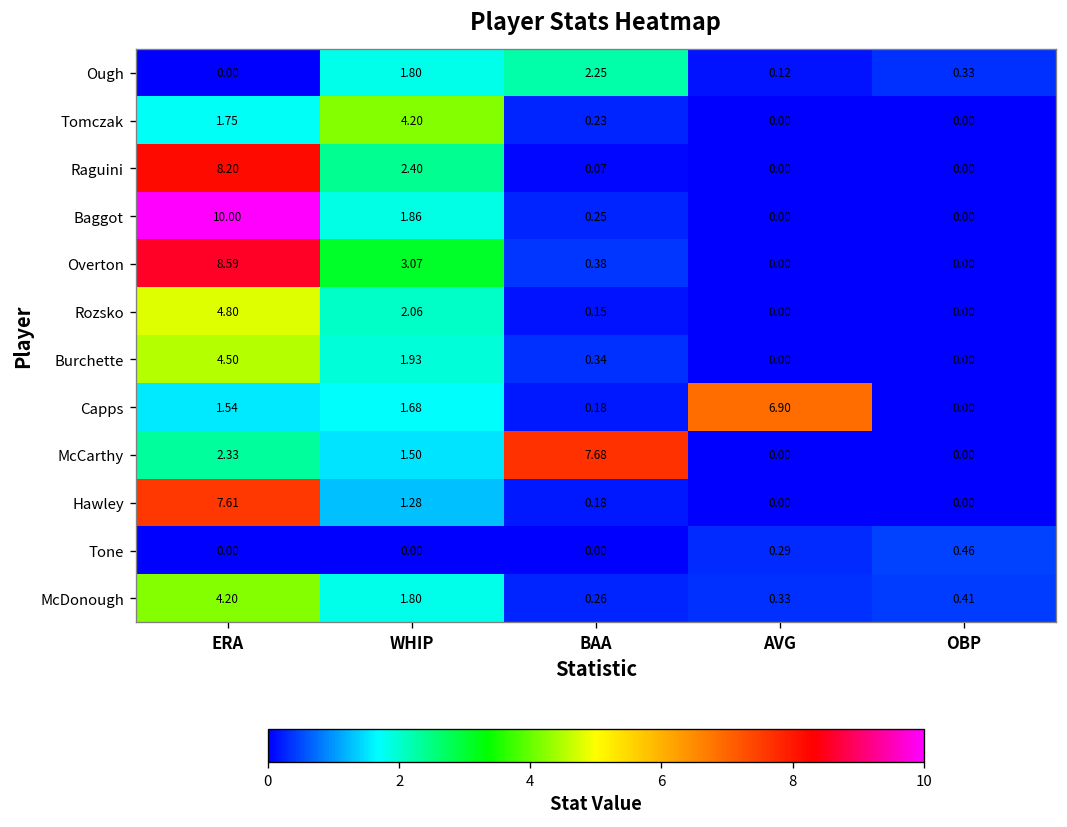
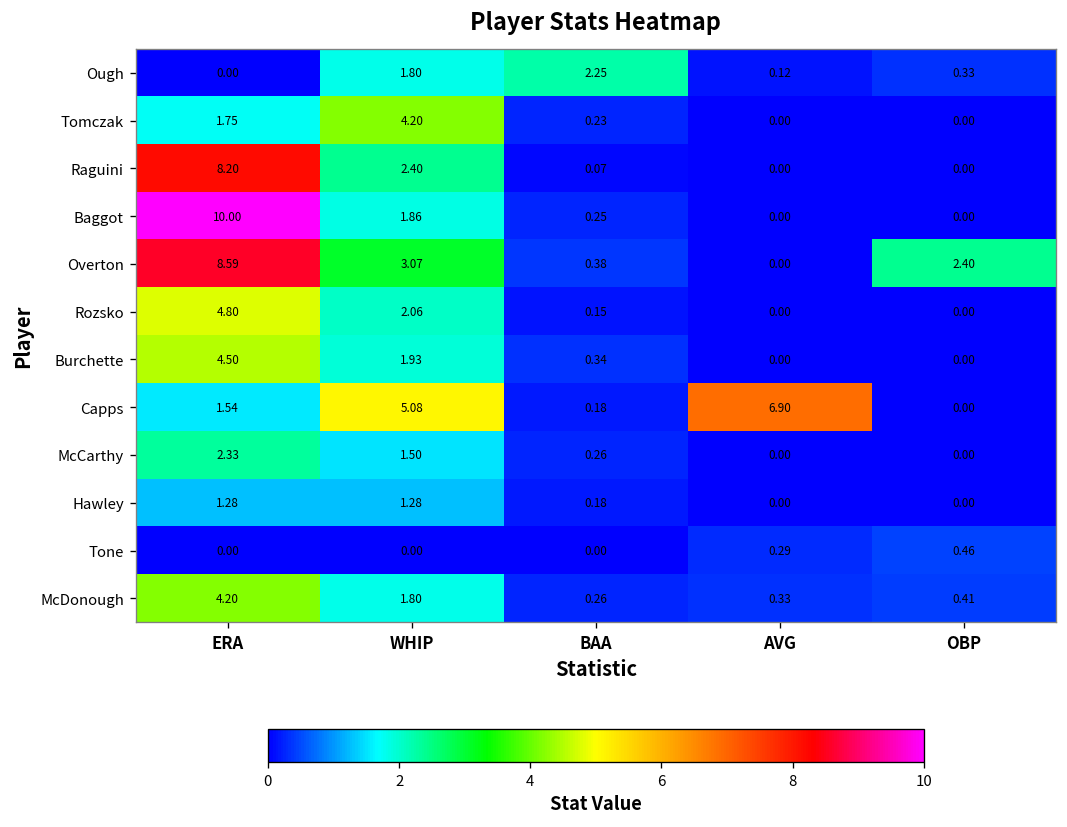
Overton, OBP: 0.00 -> 2.40
Capps, WHIP: 1.68 -> 5.08
McCarthy, BAA: 7.68 -> 0.26
Hawley, ERA: 7.61 -> 1.28
